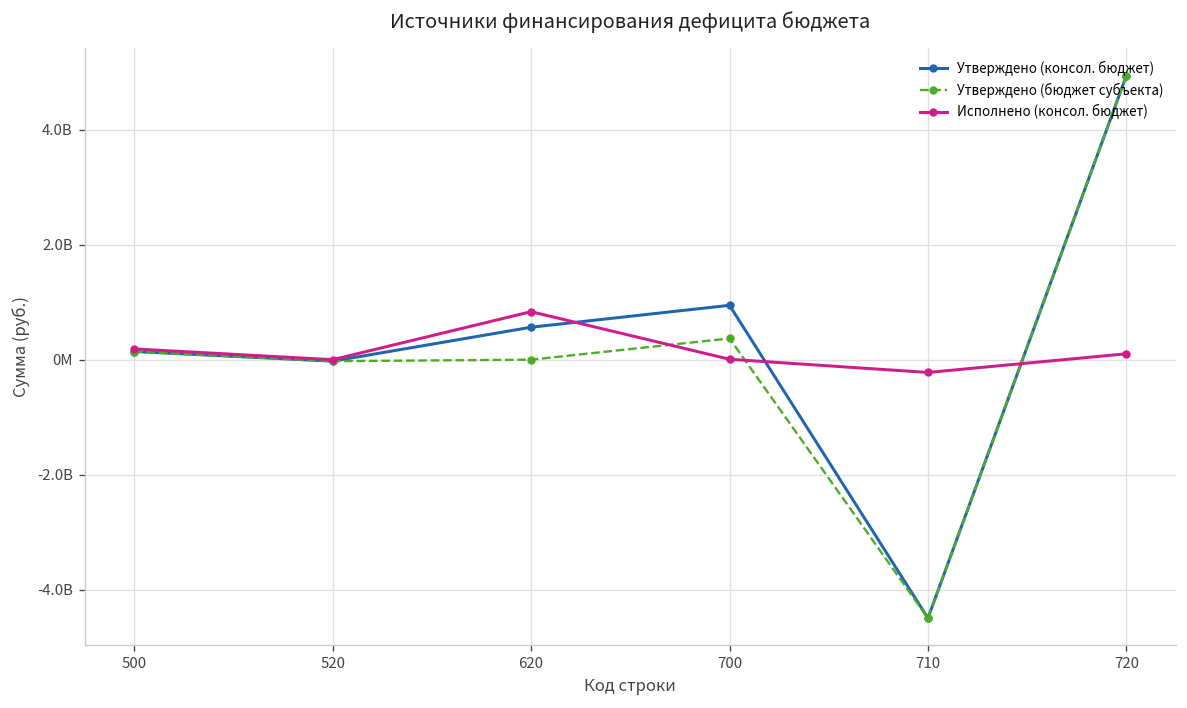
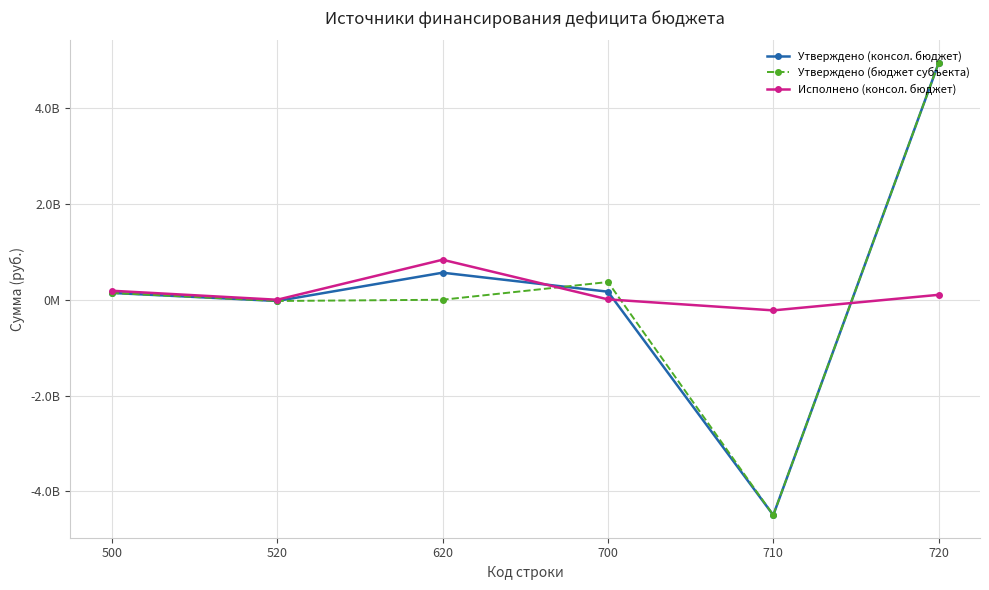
Утверждено (консол. бюджет), 700: 900000000 -> 200000000
